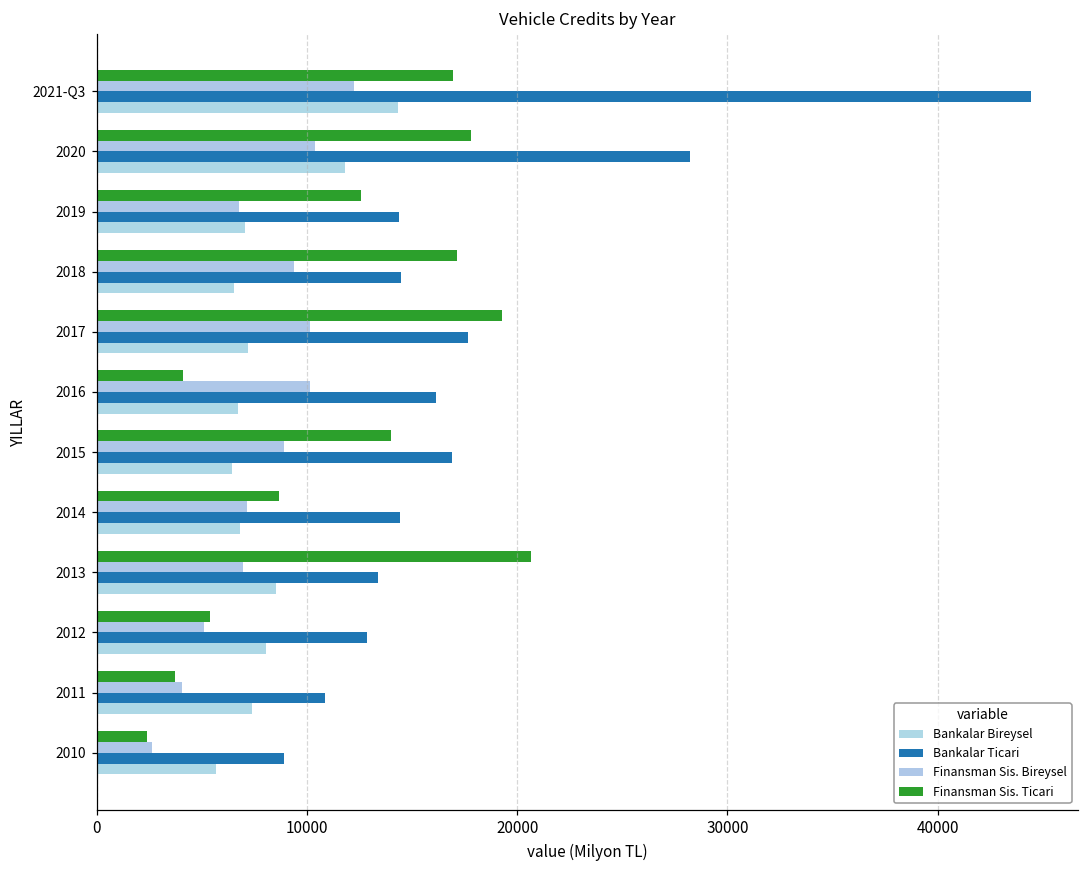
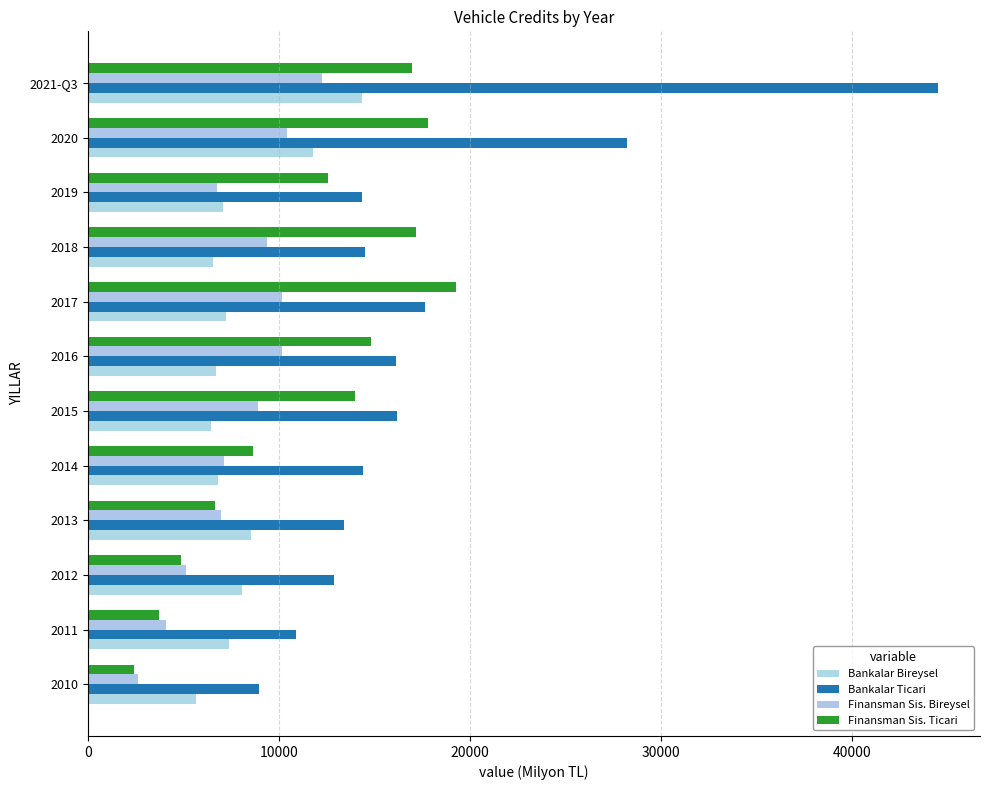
Finansman Sis. Ticari, 2016: 4100 -> 14800
Bankalar Ticari, 2015: 16900 -> 16200
Finansman Sis. Ticari, 2013: 20700 -> 6700
Finansman Sis. Ticari, 2012: 5400 -> 4900
